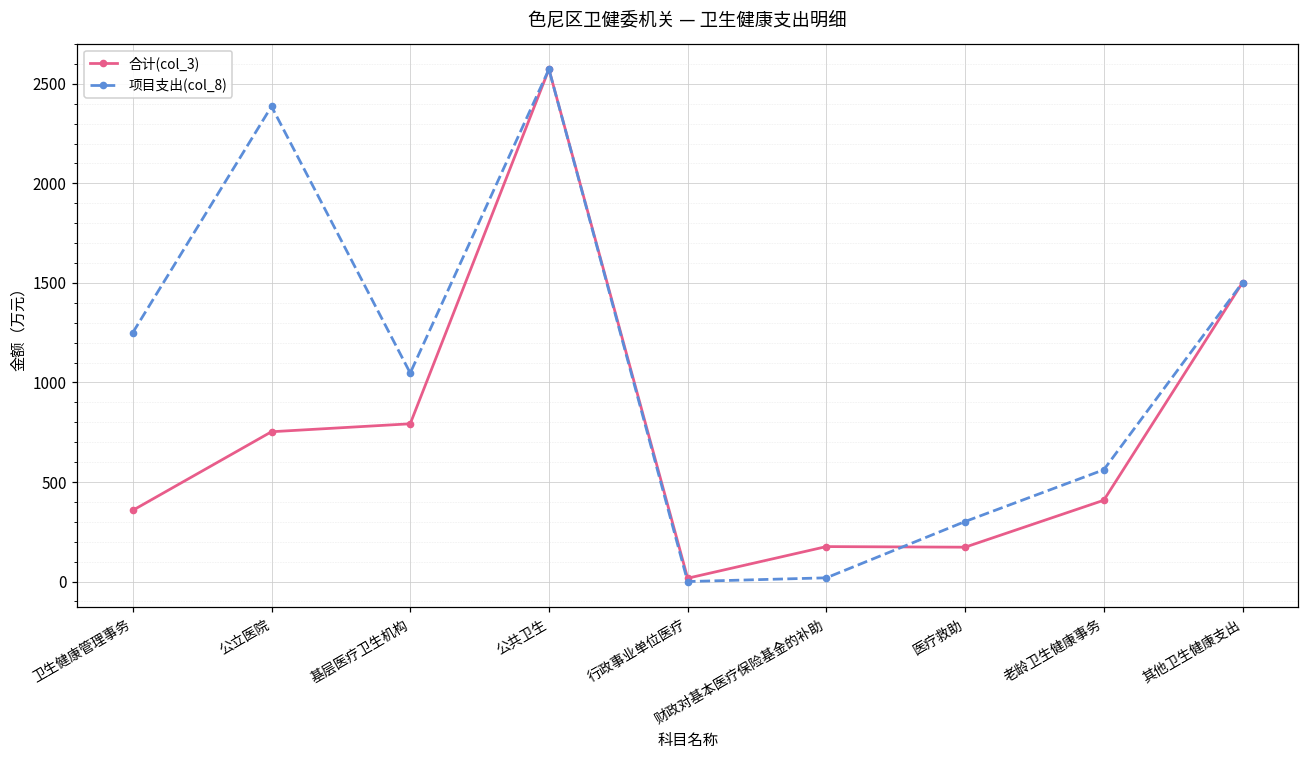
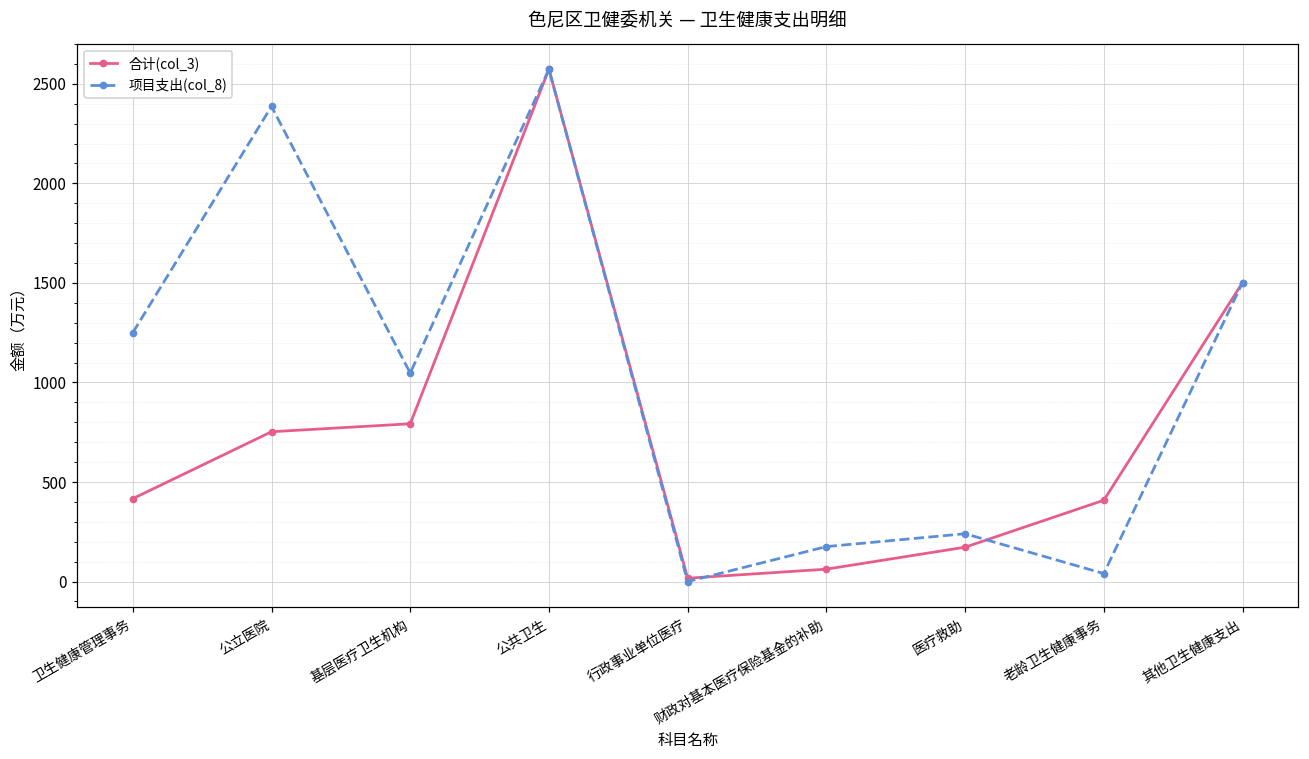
合计(col_3), 卫生健康管理事务: 360 -> 420
合计(col_3), 财政对基本医疗保险基金的补助: 180 -> 60
项目支出(col_8), 财政对基本医疗保险基金的补助: 20 -> 180
项目支出(col_8), 医疗救助: 300 -> 240
项目支出(col_8), 老龄卫生健康事务: 560 -> 40
